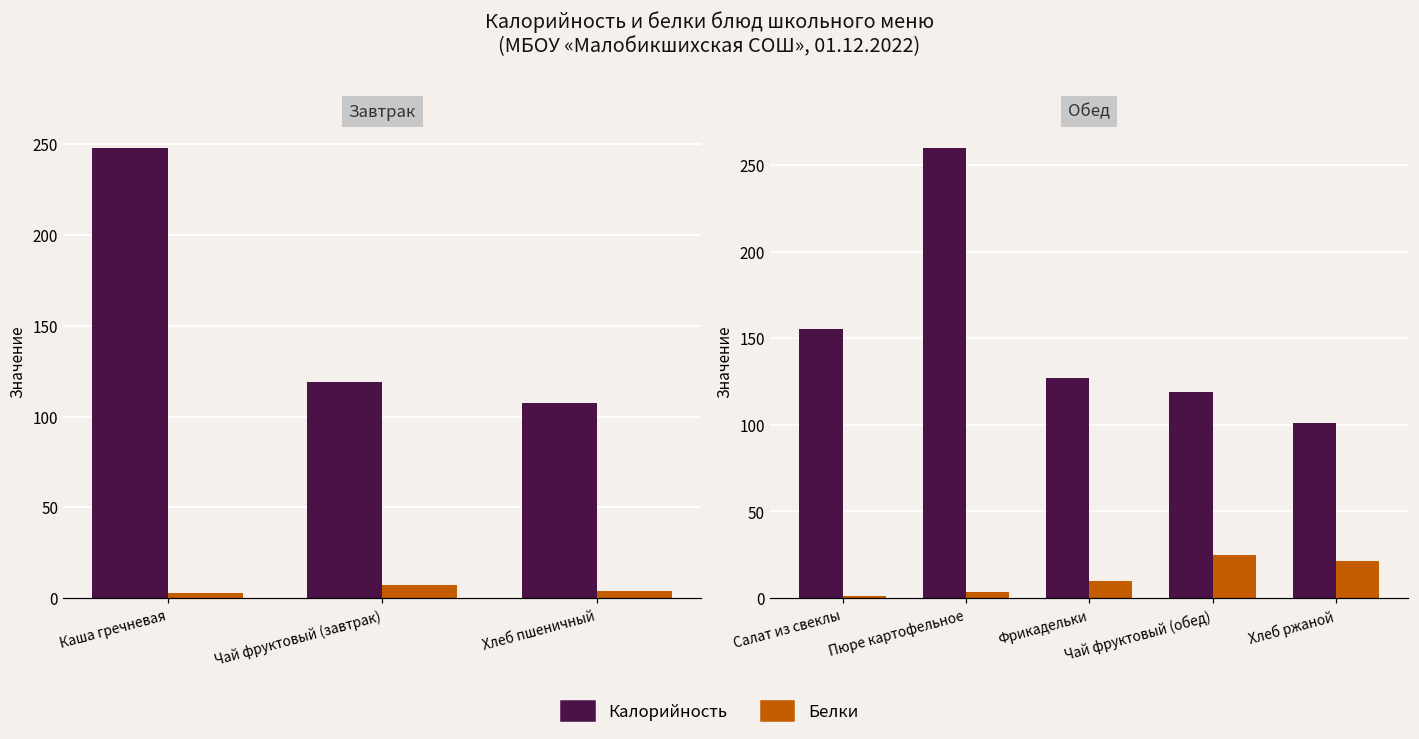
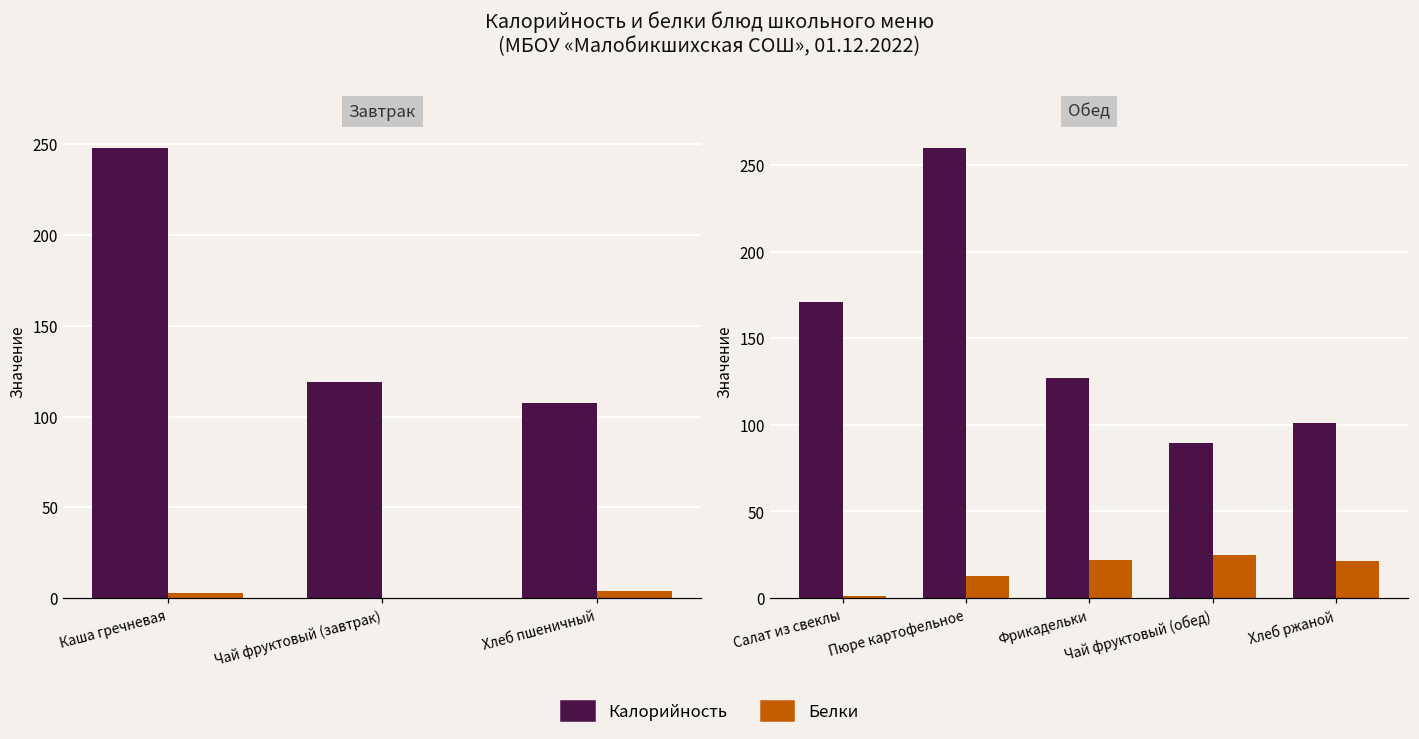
Завтрак, Белки, Чай фруктовый (завтрак): 7 -> 0
Обед, Калорийность, Салат из свеклы: 155 -> 171
Обед, Белки, Пюре картофельное: 3 -> 13
Обед, Белки, Фрикадельки: 10 -> 22
Обед, Калорийность, Чай фруктовый (обед): 119 -> 90
